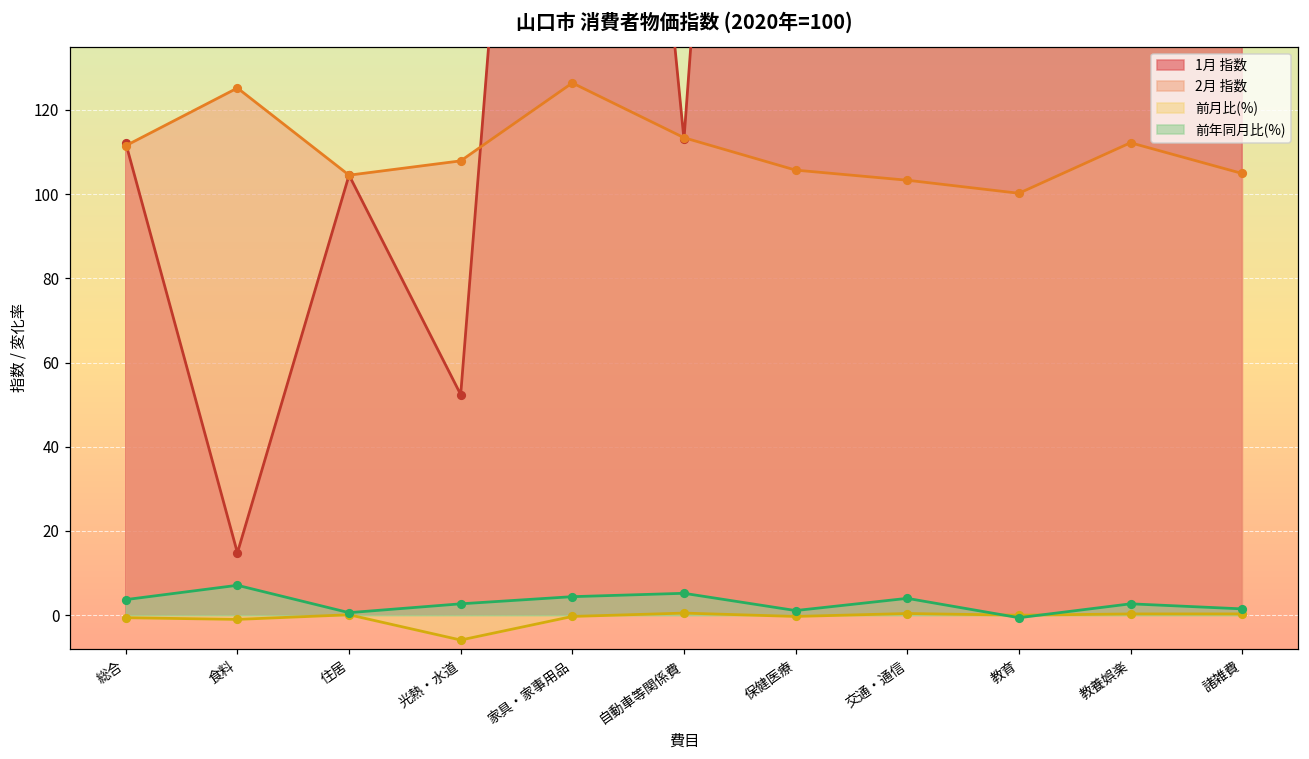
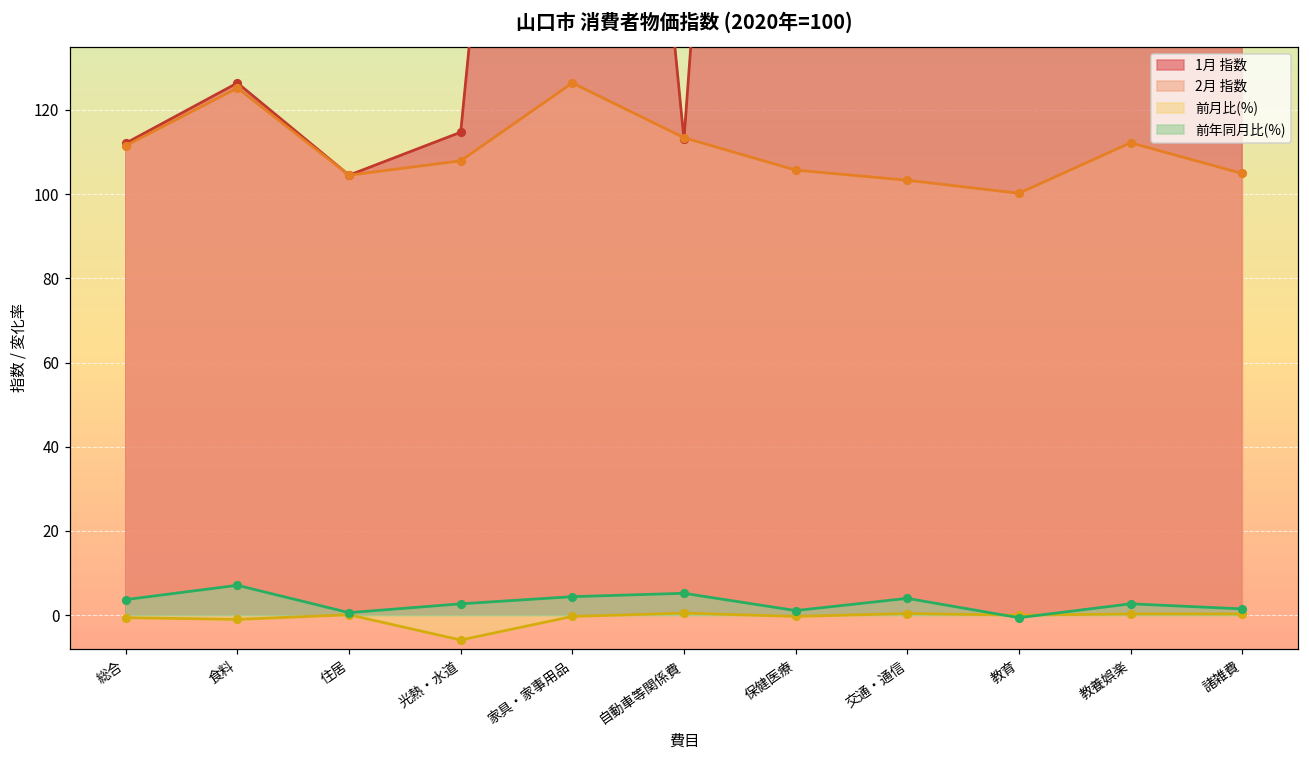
1月 指数, 食料: 15 -> 126
1月 指数, 光熱・水道: 52 -> 115
